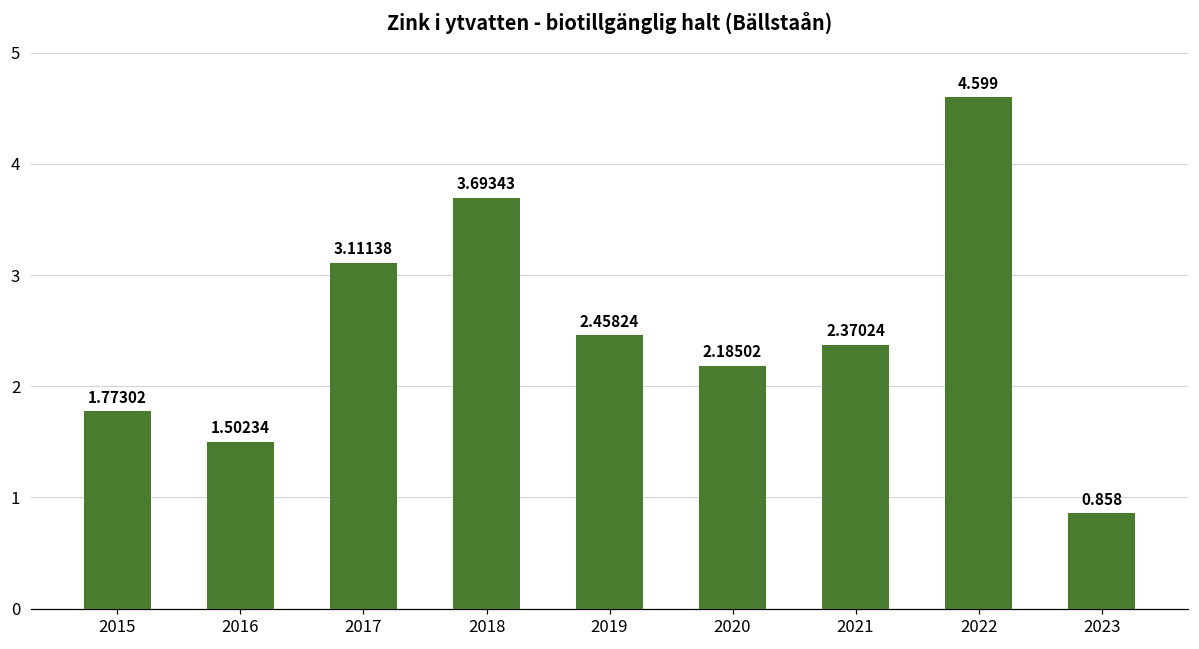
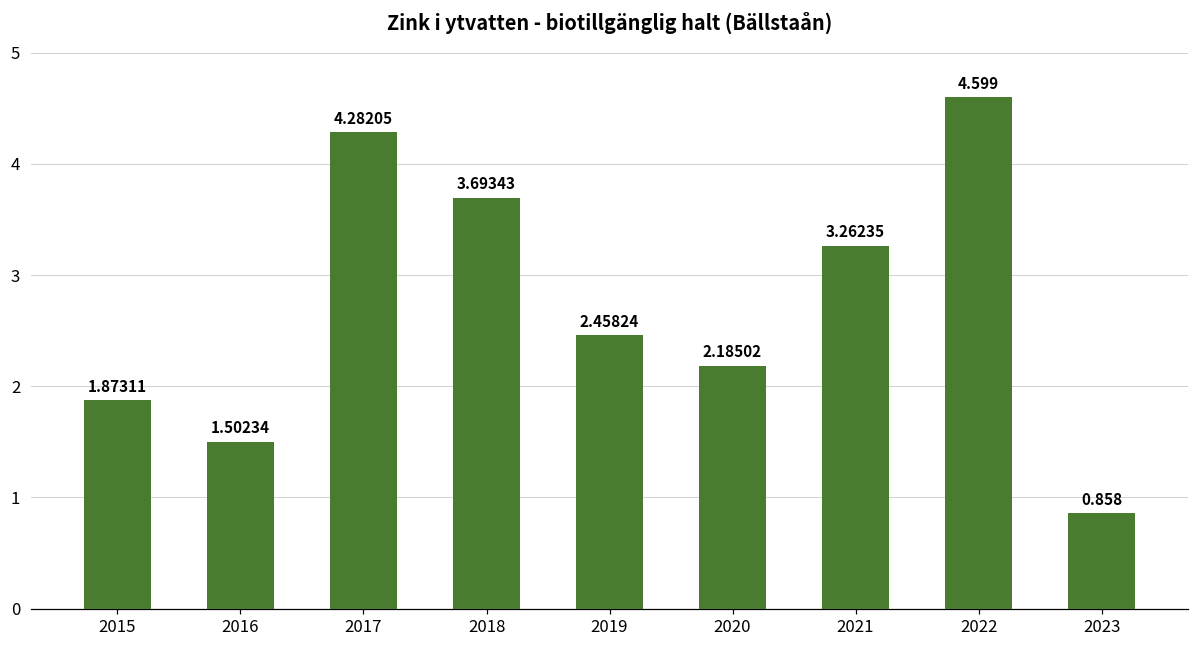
2015: 1.77302 -> 1.87311
2017: 3.11138 -> 4.28205
2021: 2.37024 -> 3.26235
